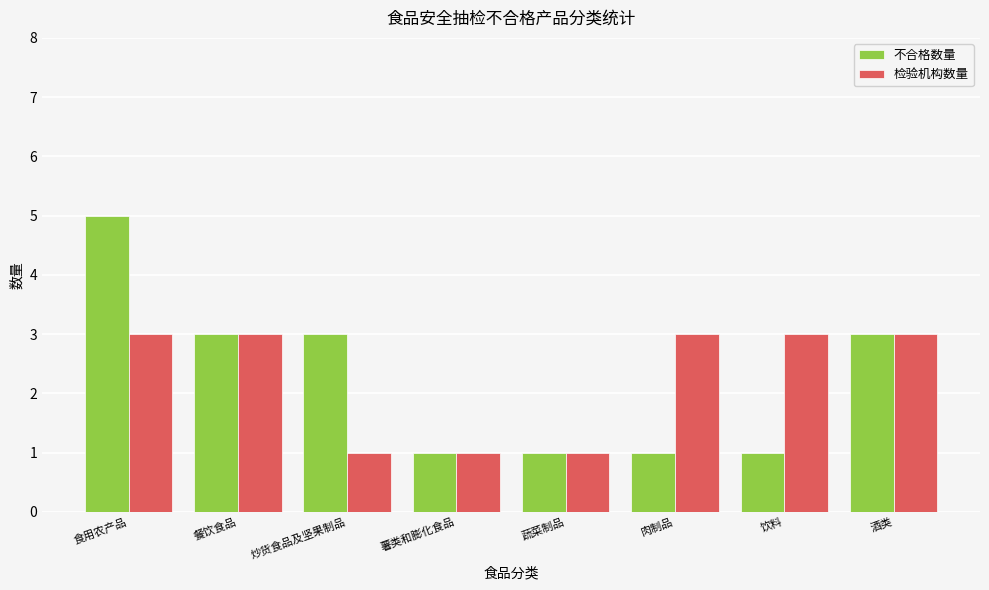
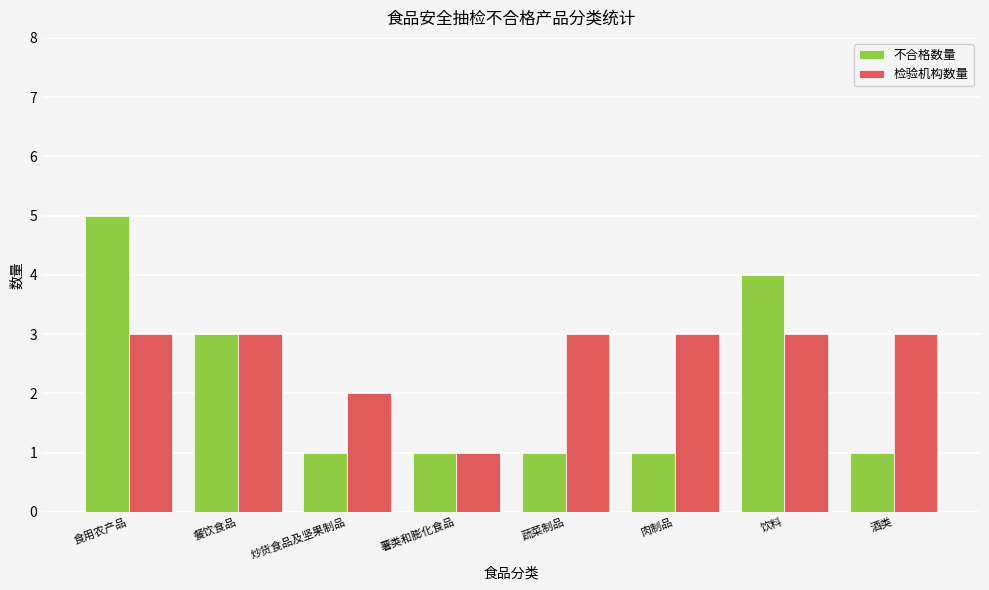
不合格数量, 炒货食品及坚果制品: 3 -> 1
检验机构数量, 炒货食品及坚果制品: 1 -> 2
检验机构数量, 蔬菜制品: 1 -> 3
不合格数量, 饮料: 1 -> 4
不合格数量, 酒类: 3 -> 1
